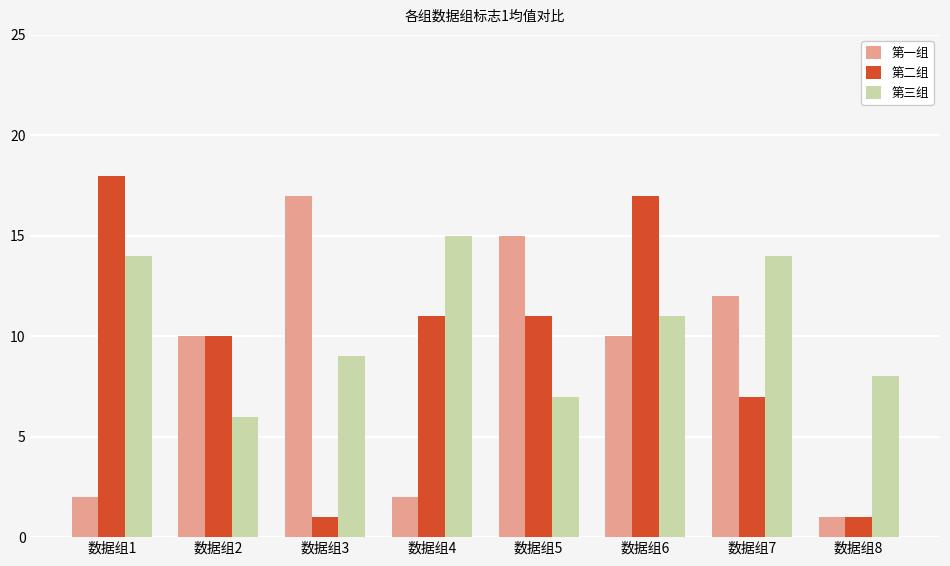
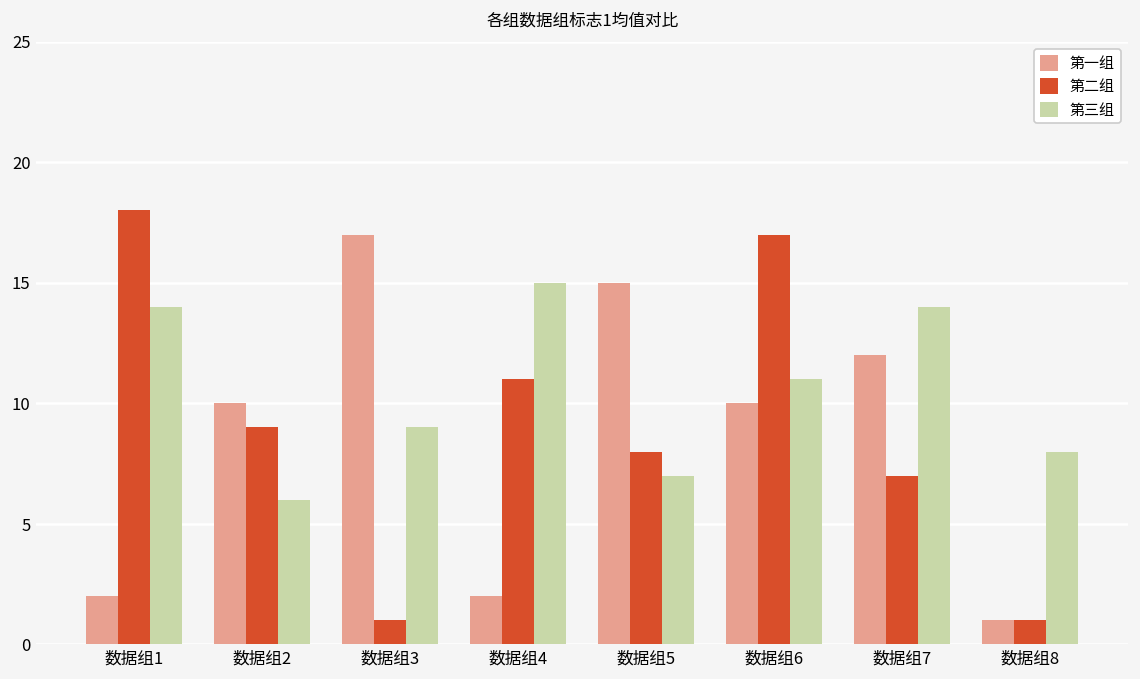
第二组, 数据组2: 10 -> 9
第二组, 数据组5: 11 -> 8
